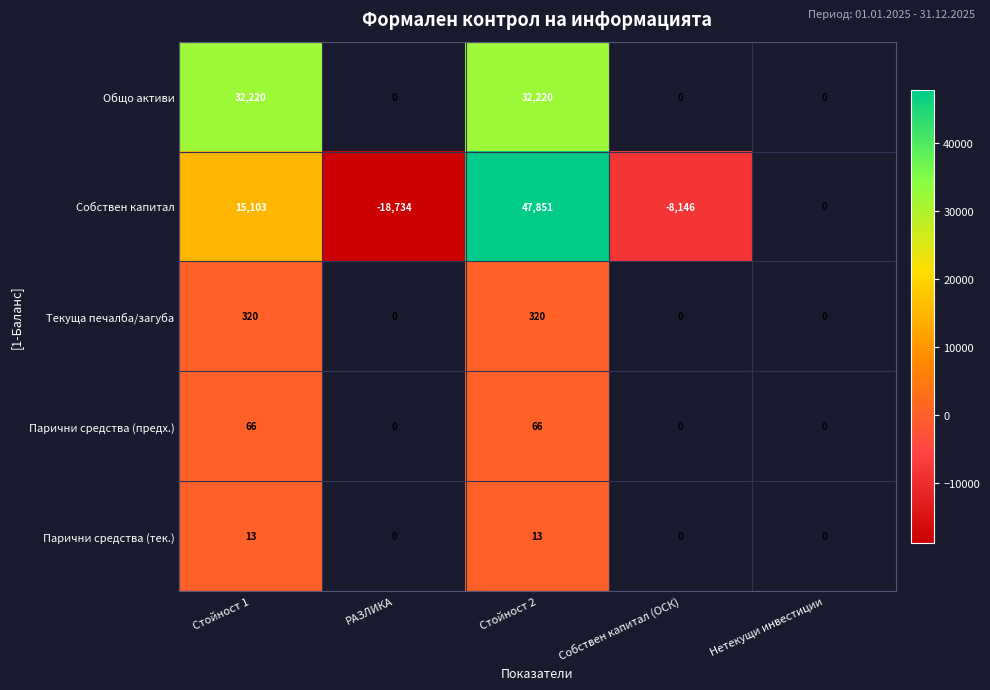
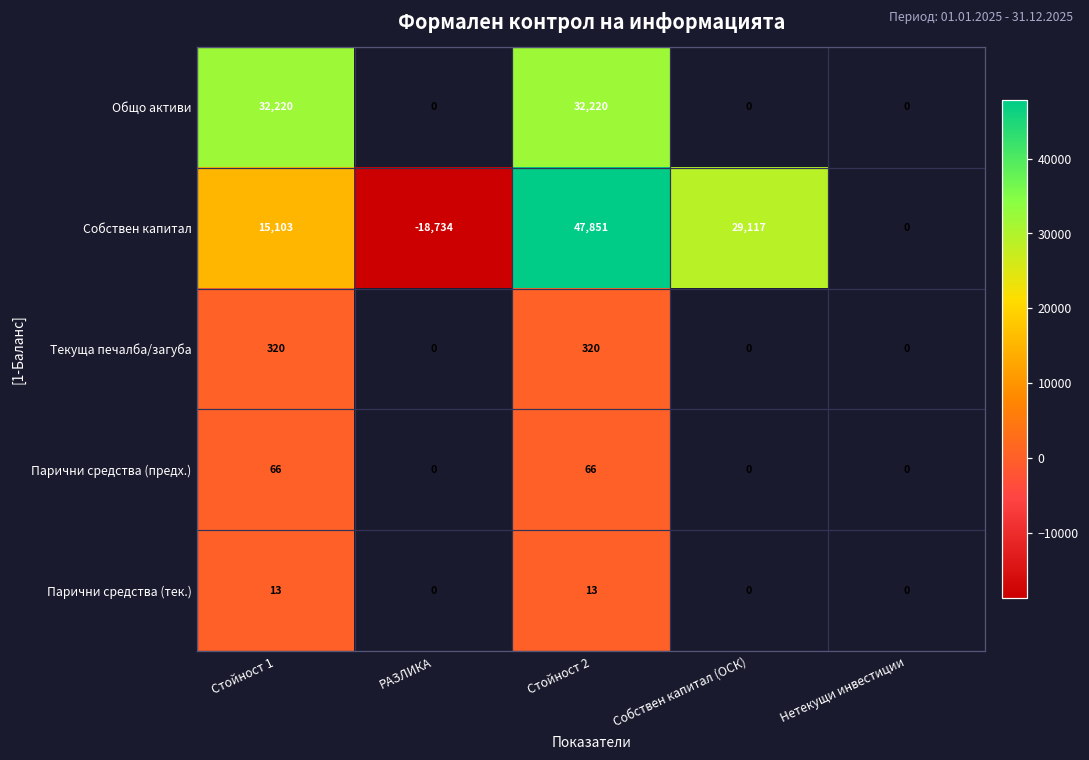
Собствен капитал, Собствен капитал (ОСК): -8,146 -> 29,117
